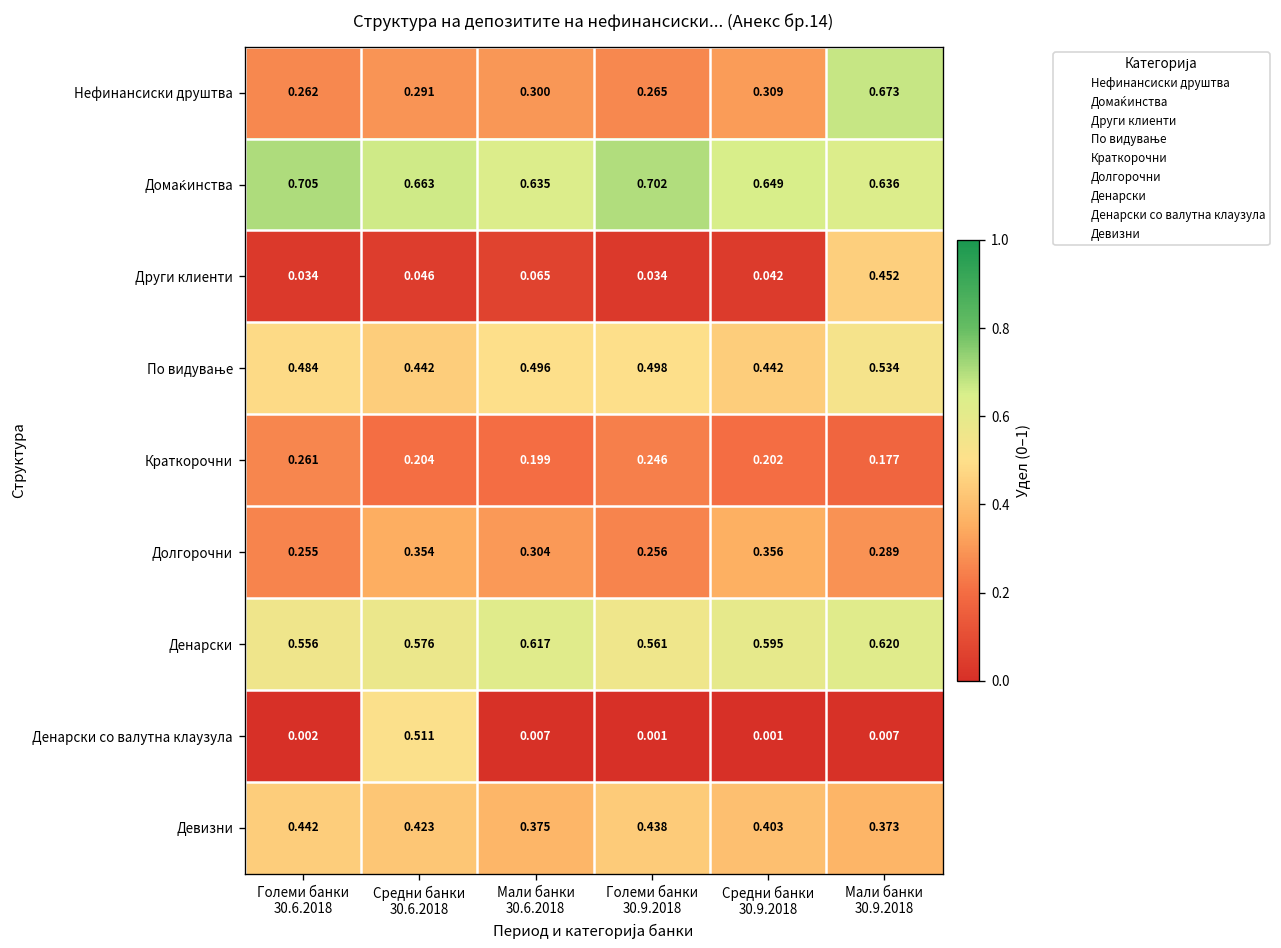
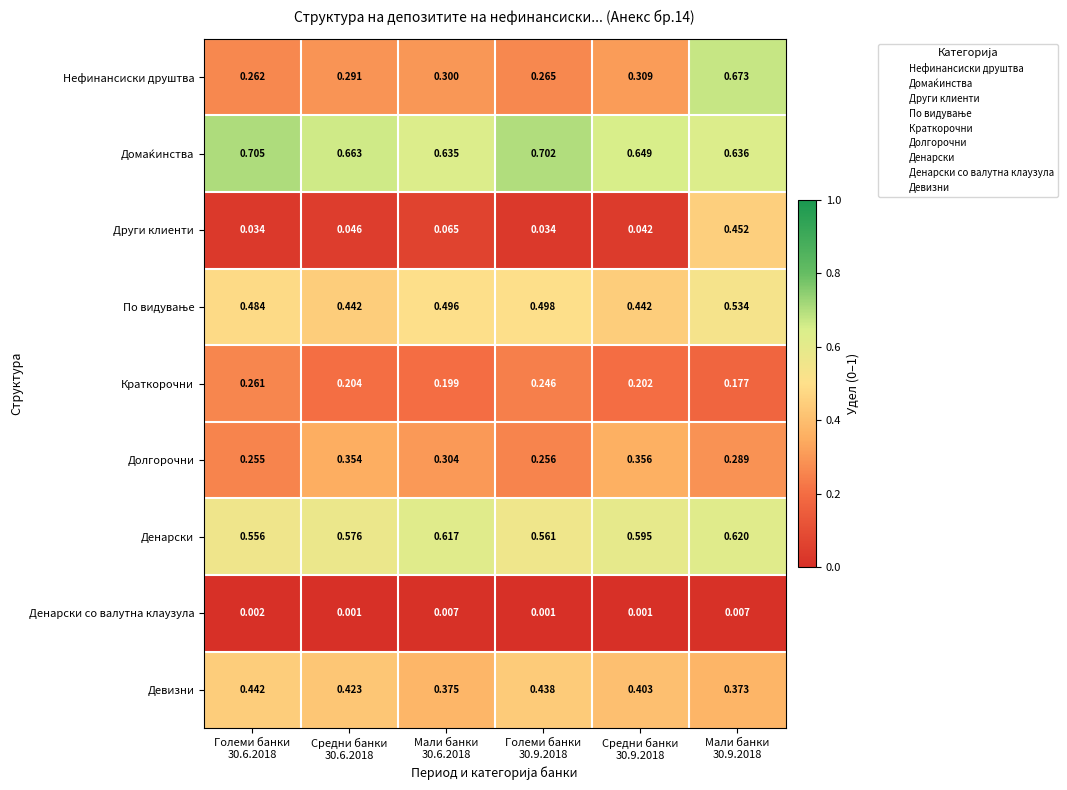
Денарски со валутна клаузула, Средни банки 30.6.2018: 0.511 -> 0.001
